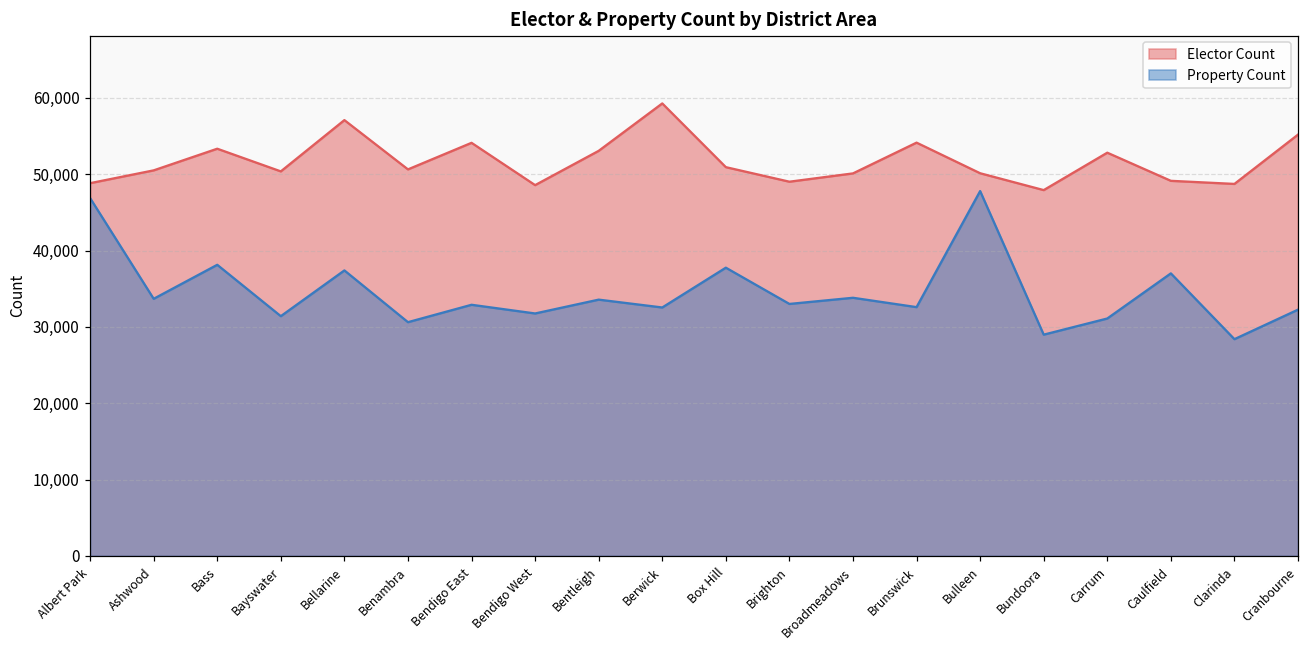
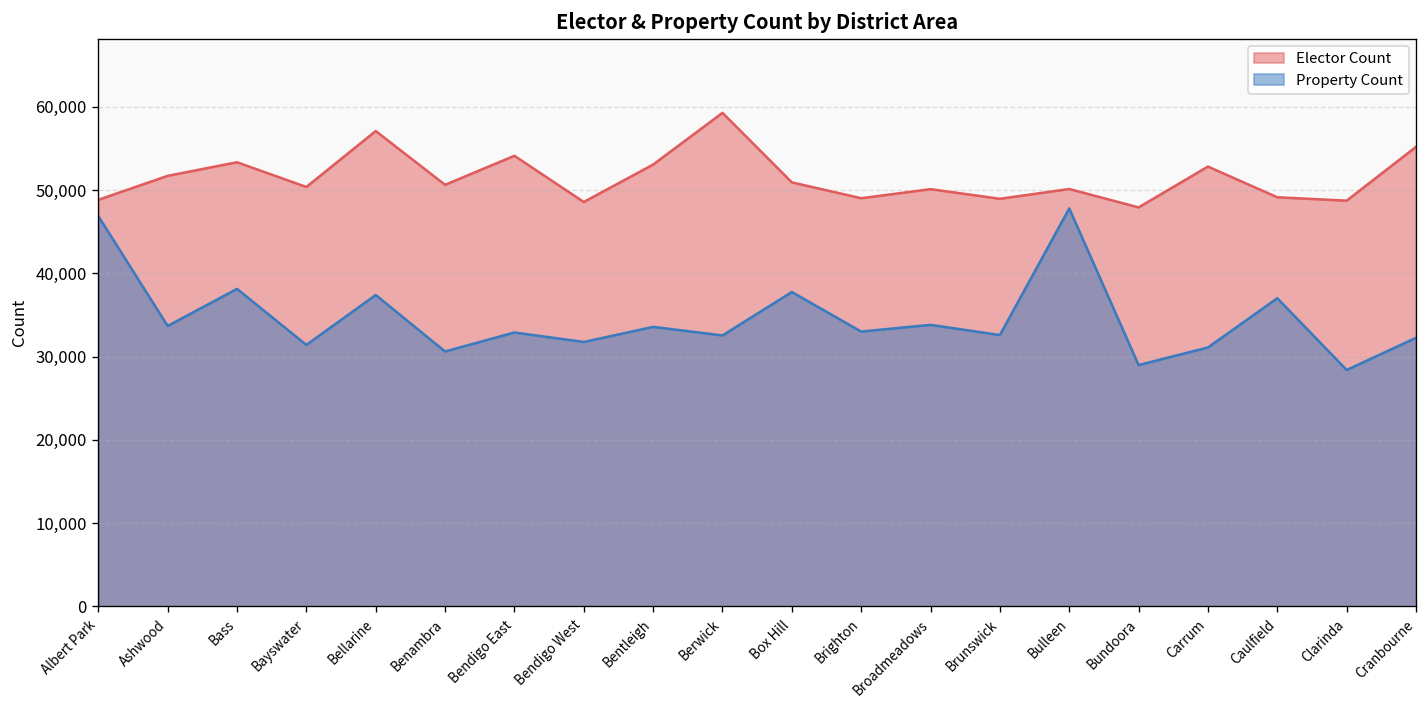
Elector Count, Ashwood: 51,000 -> 52,000
Elector Count, Brunswick: 54,000 -> 49,000
